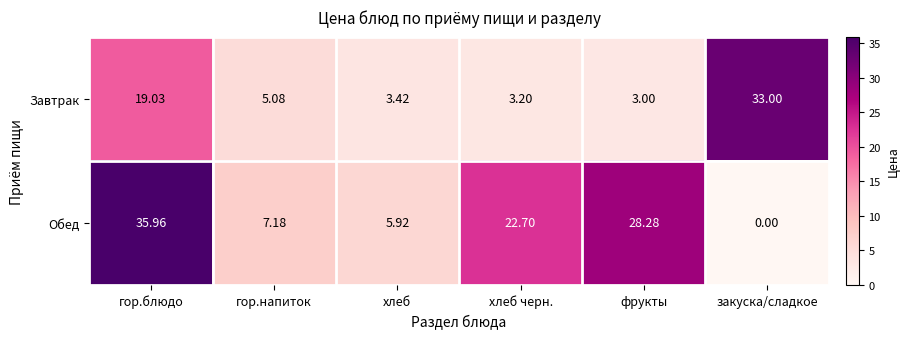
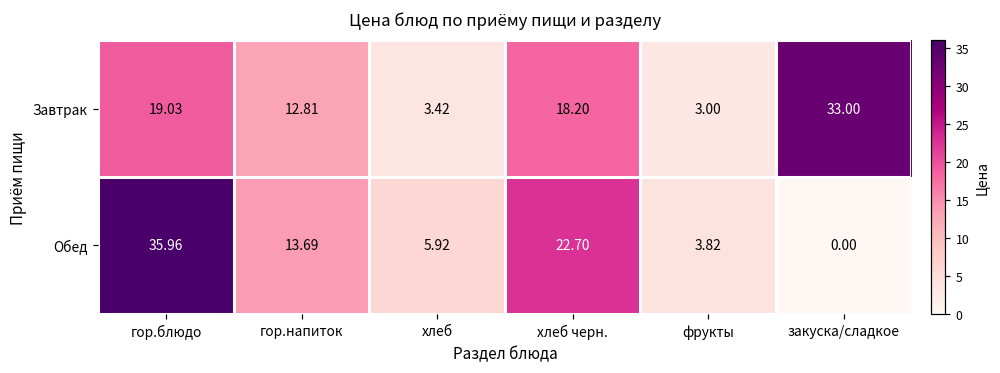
Завтрак, гор.напиток: 5.08 -> 12.81
Завтрак, хлеб черн.: 3.20 -> 18.20
Обед, гор.напиток: 7.18 -> 13.69
Обед, фрукты: 28.28 -> 3.82
